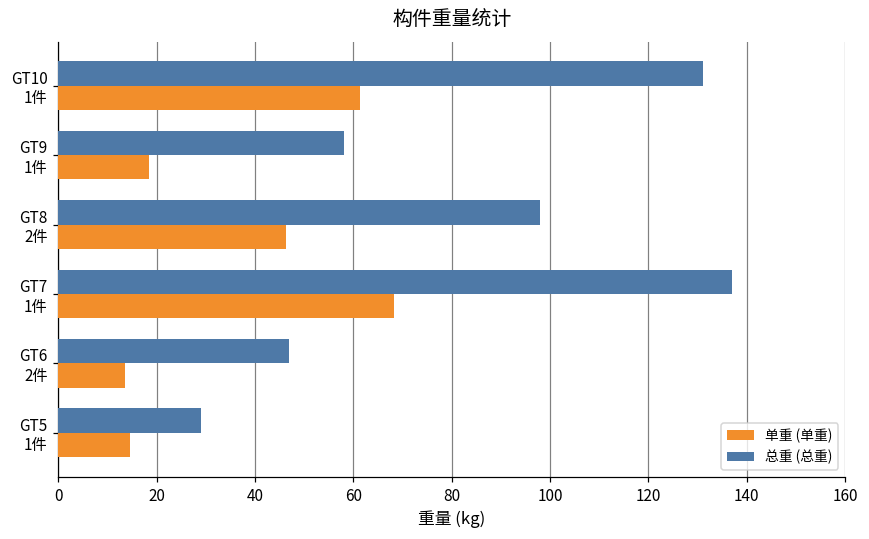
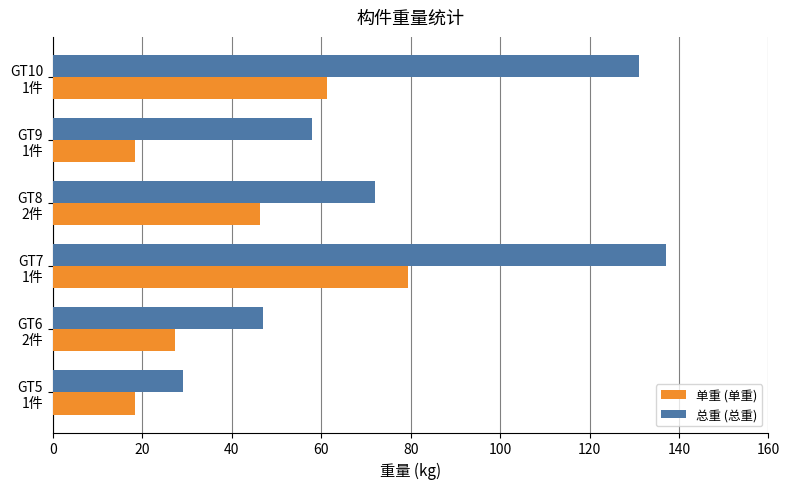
总重 (总重), GT8 2件: 98 -> 72
单重 (单重), GT7 1件: 68 -> 80
单重 (单重), GT6 2件: 14 -> 27
单重 (单重), GT5 1件: 15 -> 18
